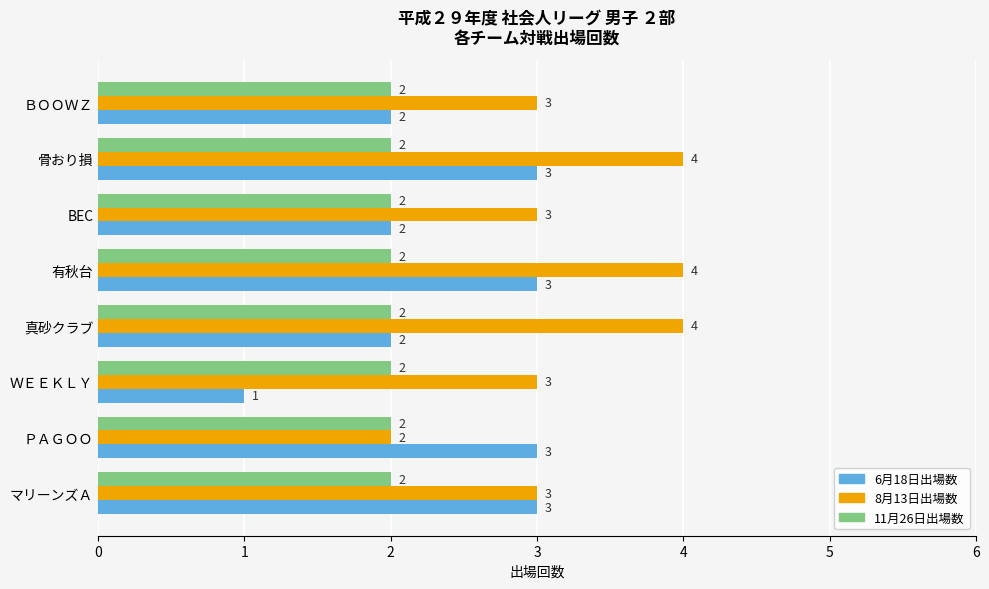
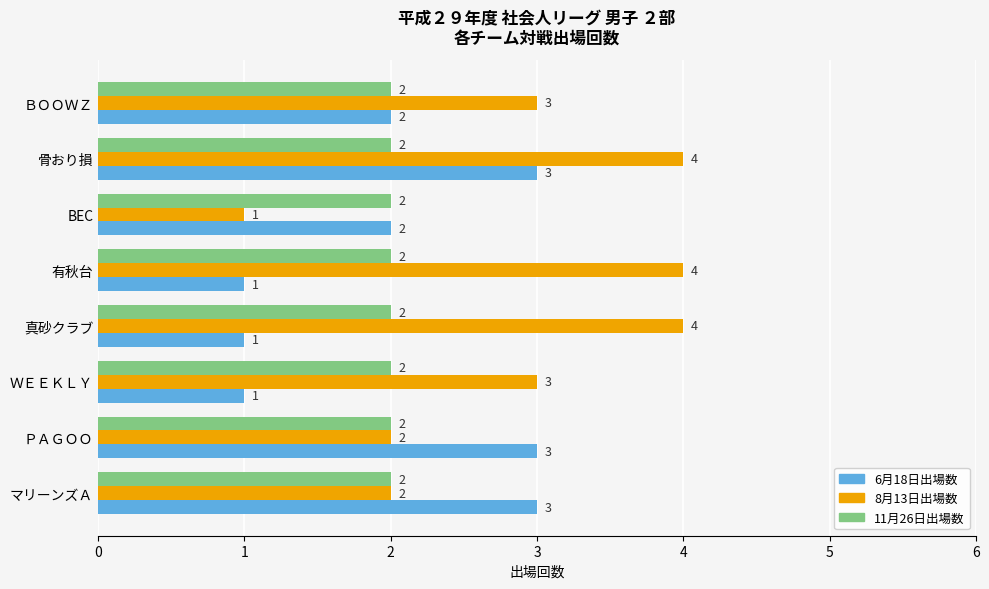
8月13日出場数, BEC: 3 -> 1
6月18日出場数, 有秋台: 3 -> 1
6月18日出場数, 真砂クラブ: 2 -> 1
8月13日出場数, マリーンズＡ: 3 -> 2
